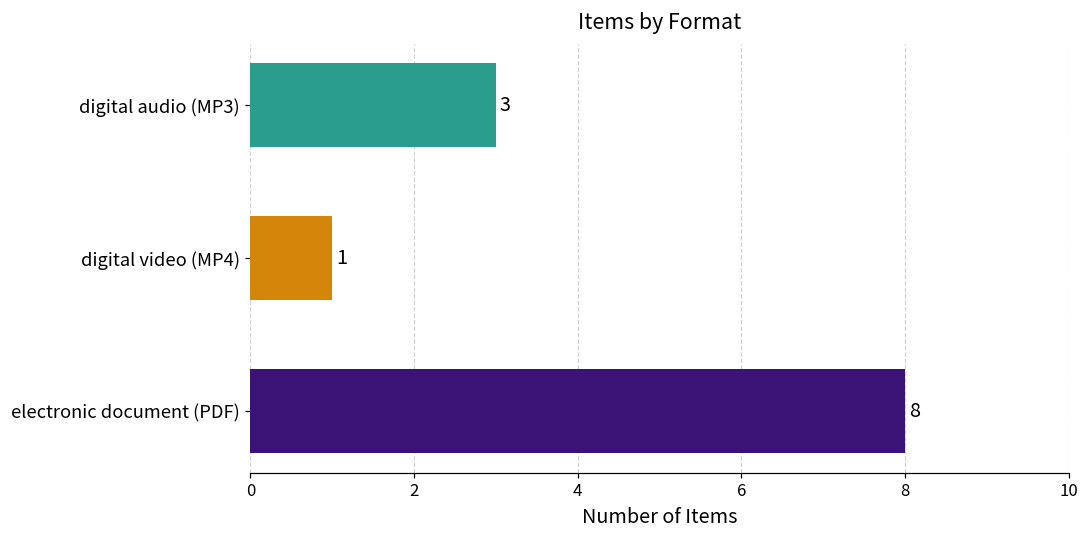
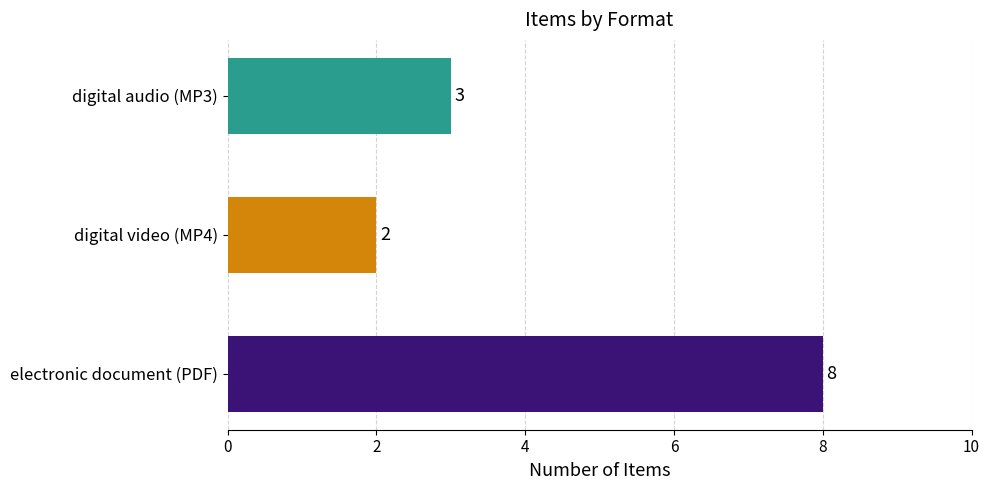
digital video (MP4): 1 -> 2
